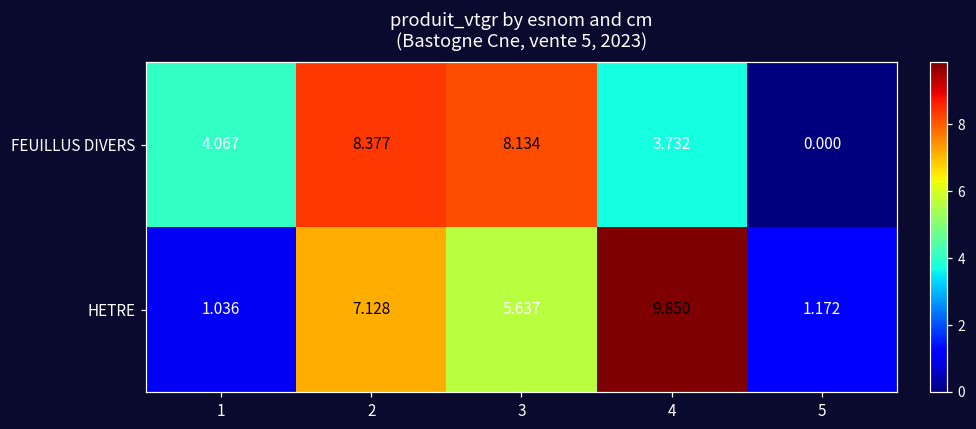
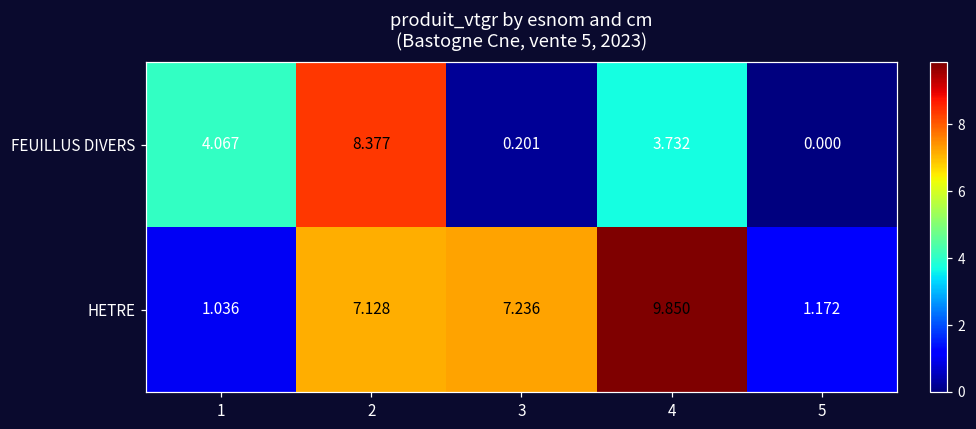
FEUILLUS DIVERS, 3: 8.134 -> 0.201
HETRE, 3: 5.637 -> 7.236
